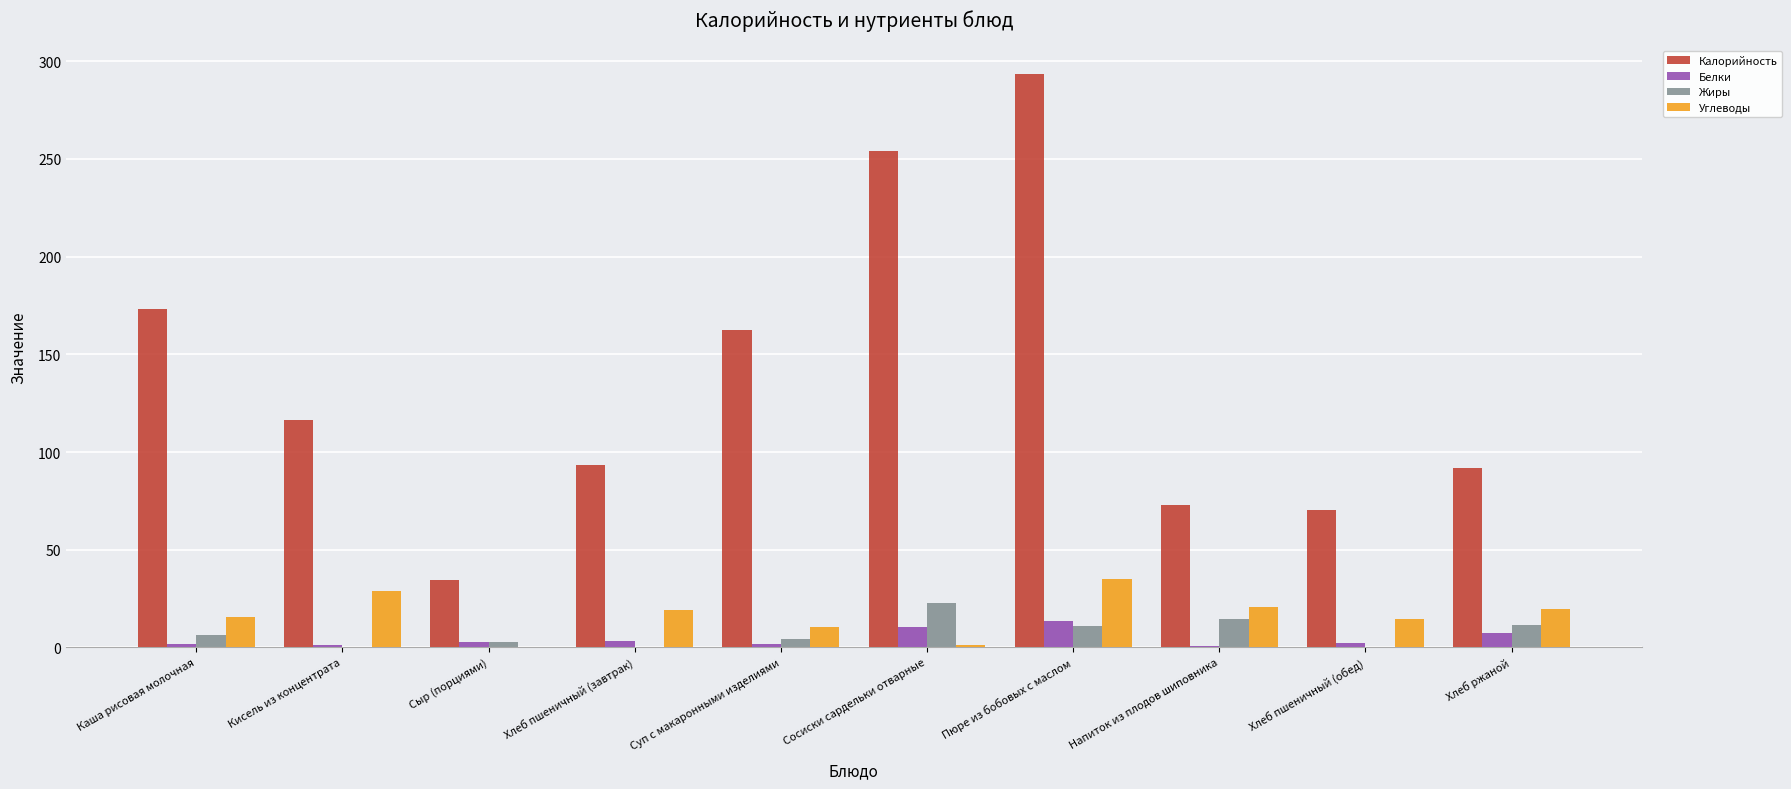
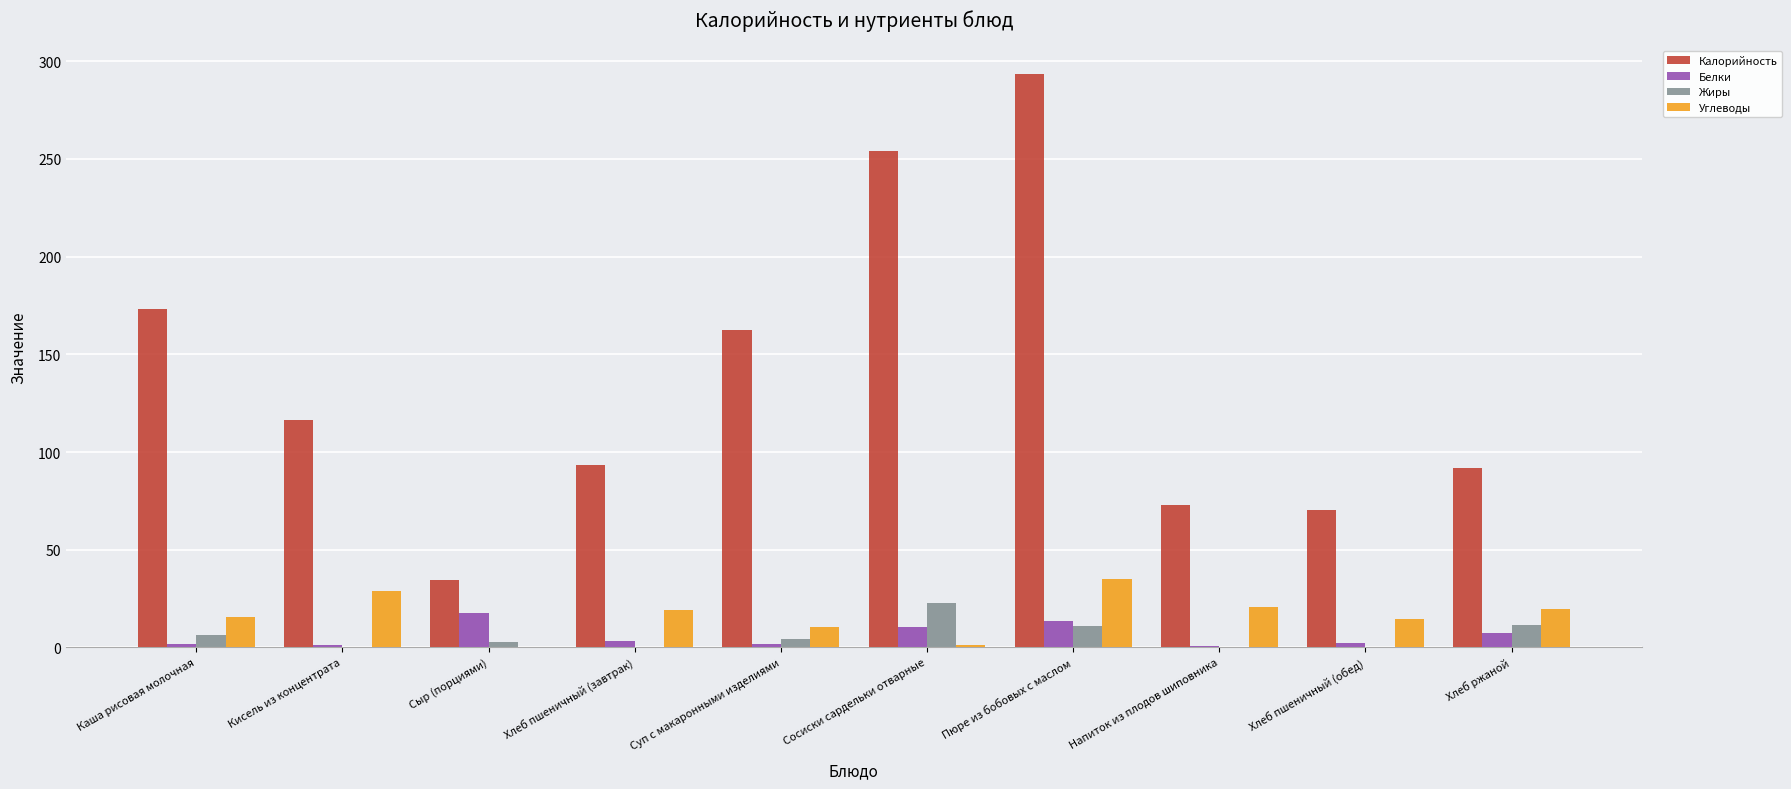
Белки, Сыр (порциями): 3 -> 17
Жиры, Напиток из плодов шиповника: 14 -> 0
